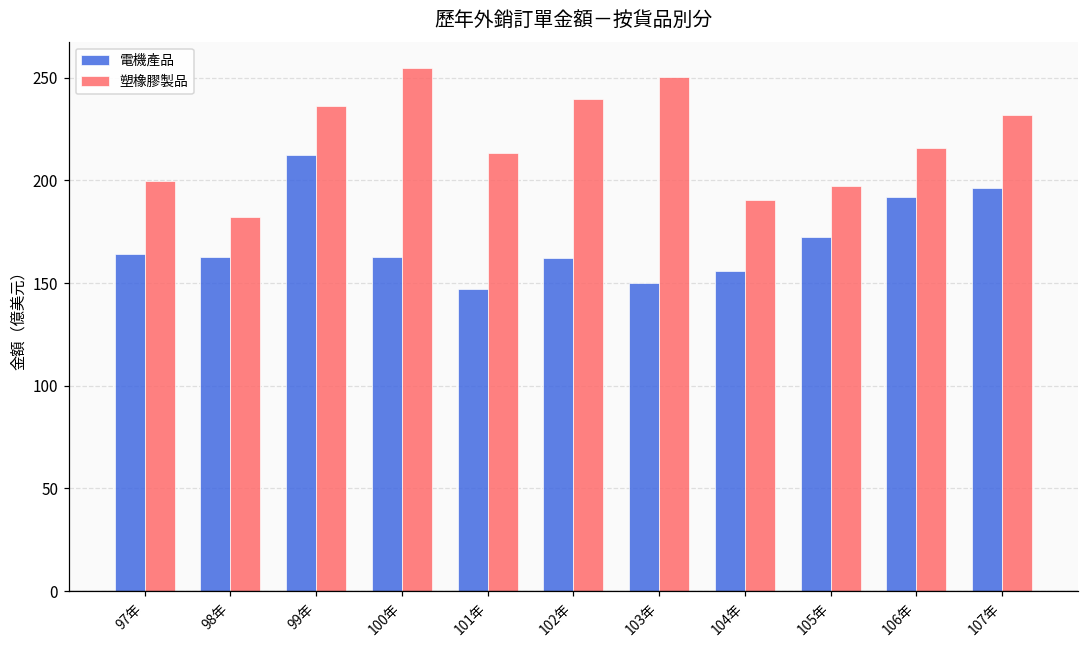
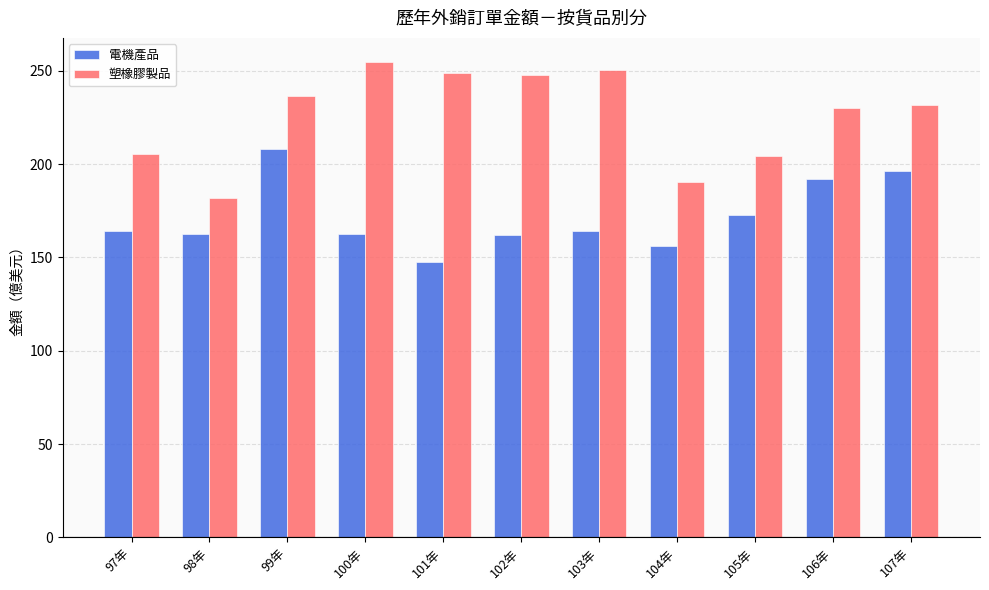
塑橡膠製品, 97年: 200 -> 206
電機產品, 99年: 213 -> 208
塑橡膠製品, 101年: 214 -> 249
塑橡膠製品, 102年: 240 -> 248
電機產品, 103年: 150 -> 164
塑橡膠製品, 105年: 197 -> 204
塑橡膠製品, 106年: 216 -> 230
